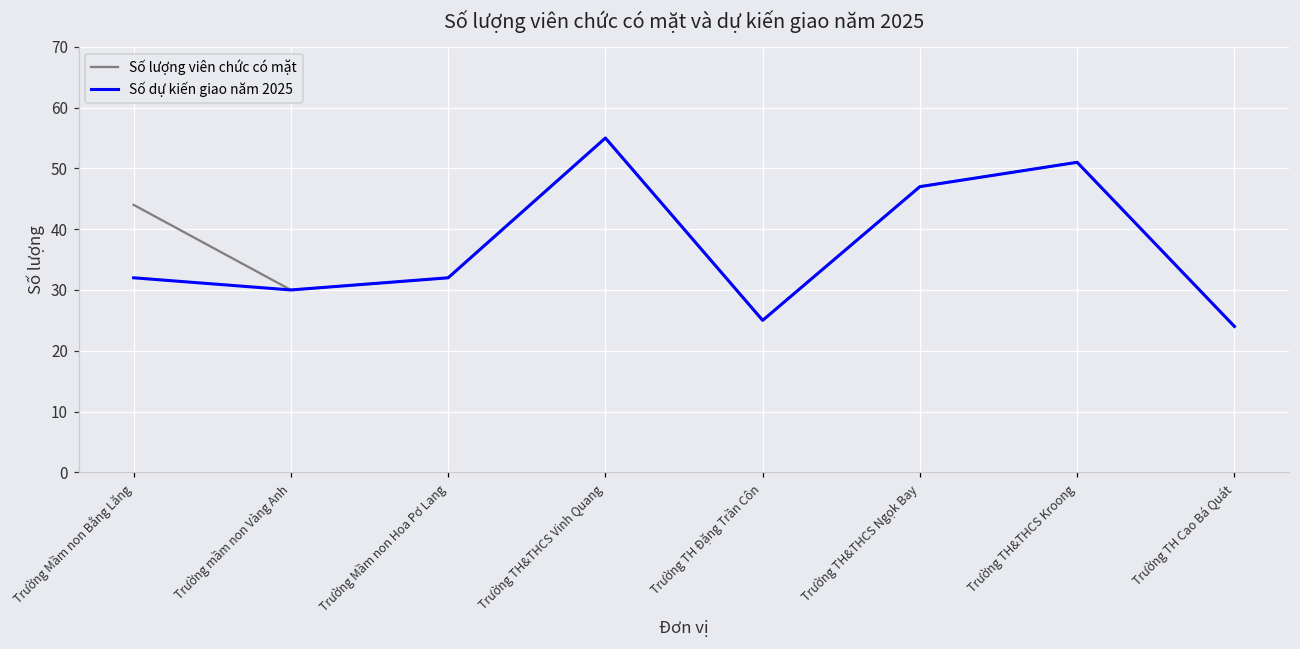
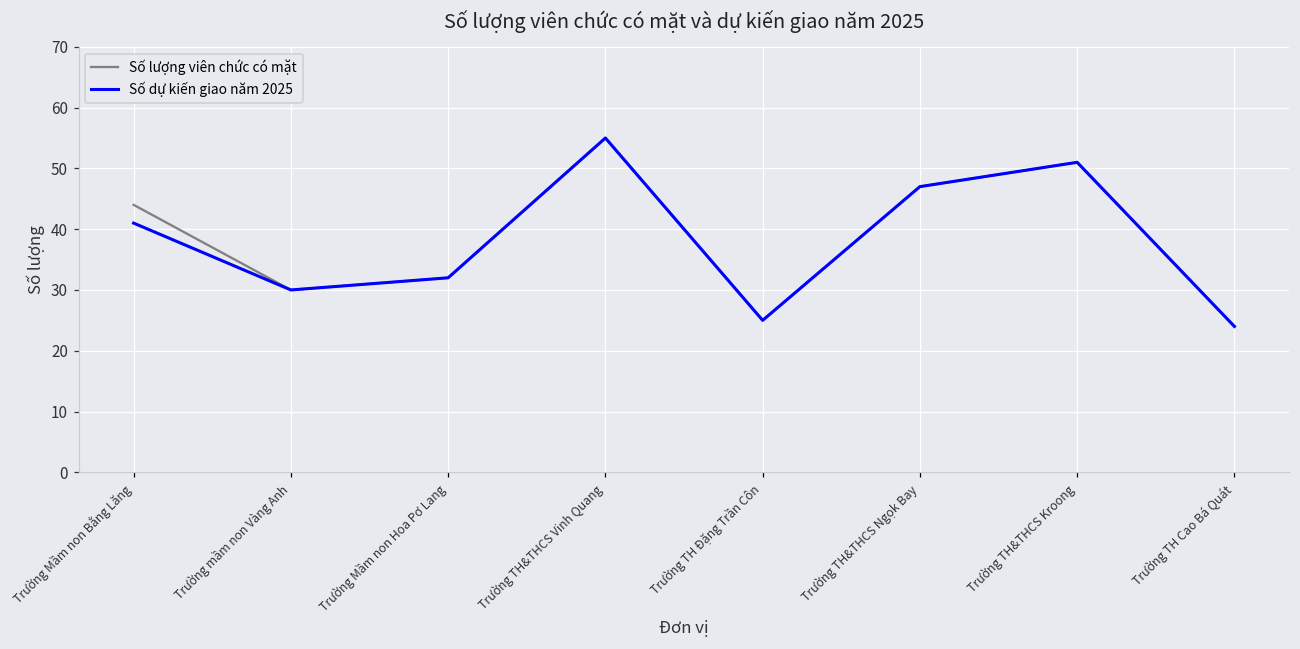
Số dự kiến giao năm 2025, Trường Mầm non Bằng Lăng: 32 -> 41
